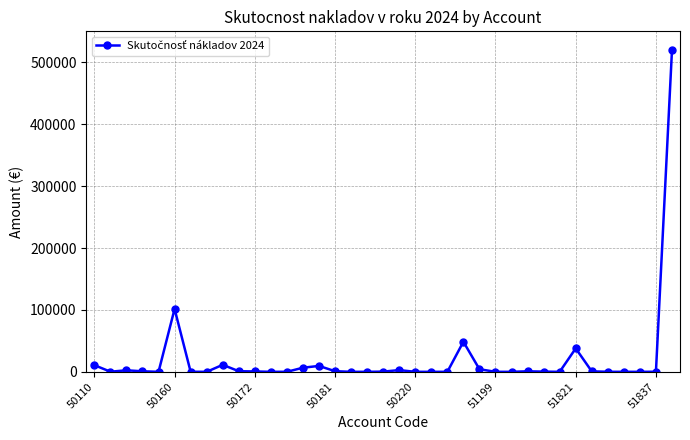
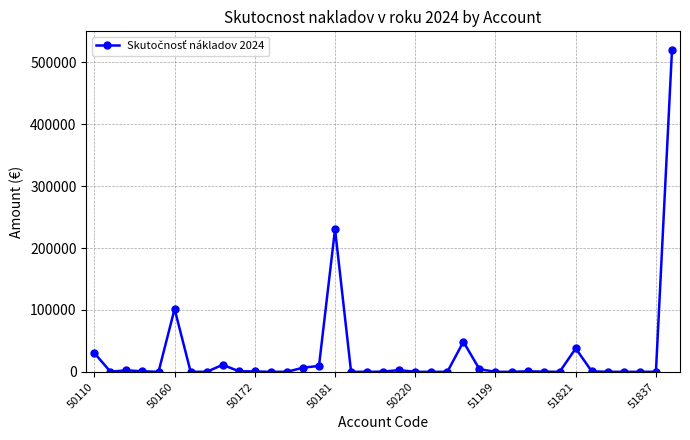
50110: 10000 -> 30000
50181: 0 -> 230000
